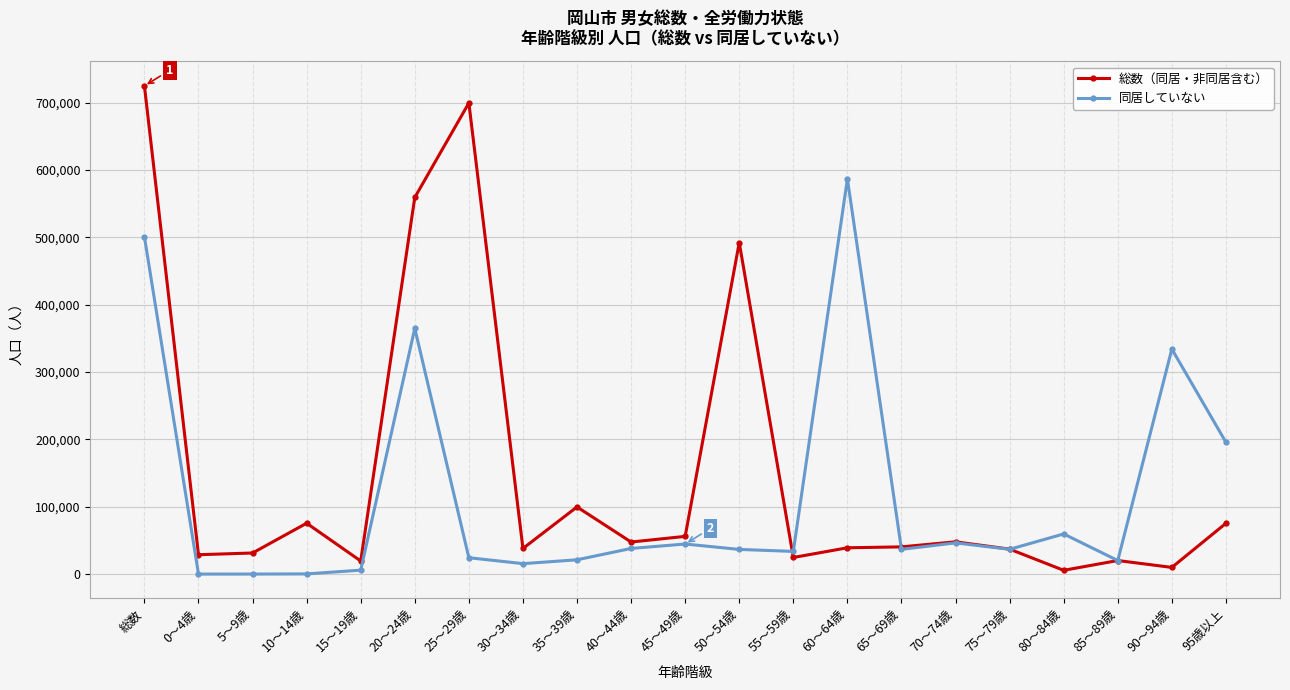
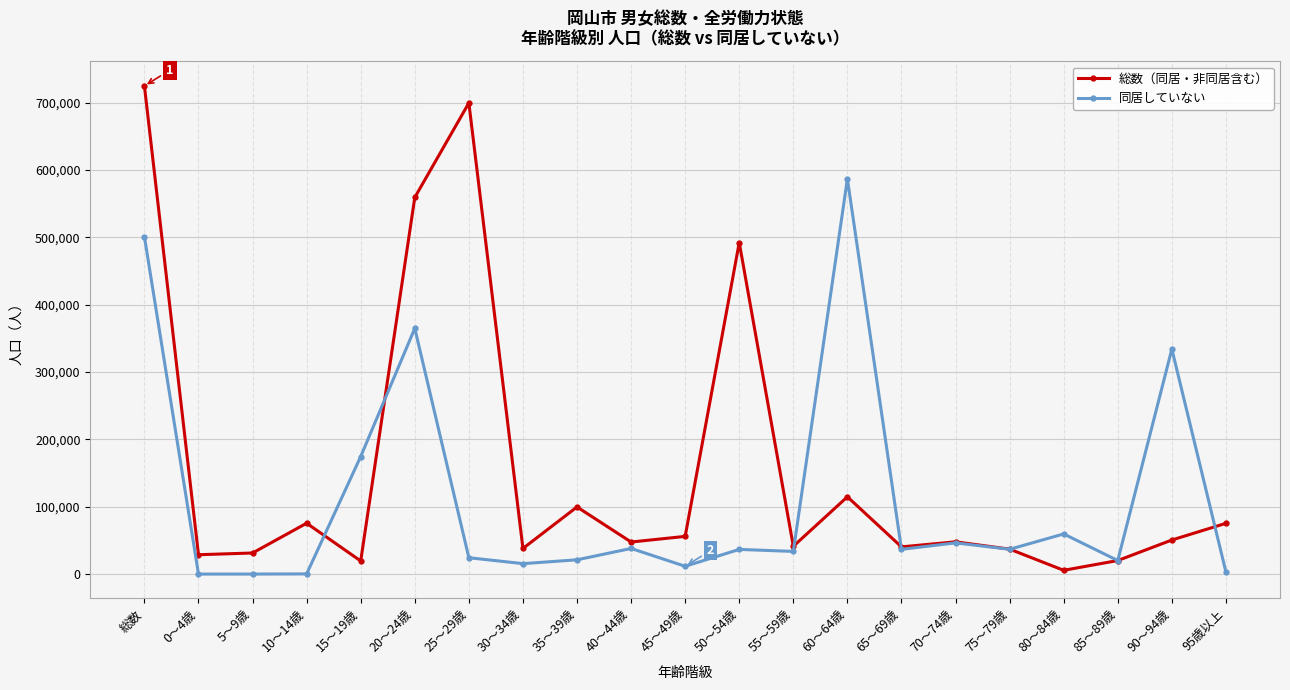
同居していない, 15～19歳: 10,000 -> 170,000
同居していない, 45～49歳: 40,000 -> 10,000
総数（同居・非同居含む）, 55～59歳: 20,000 -> 40,000
総数（同居・非同居含む）, 60～64歳: 40,000 -> 110,000
総数（同居・非同居含む）, 90～94歳: 10,000 -> 50,000
同居していない, 95歳以上: 200,000 -> 0
